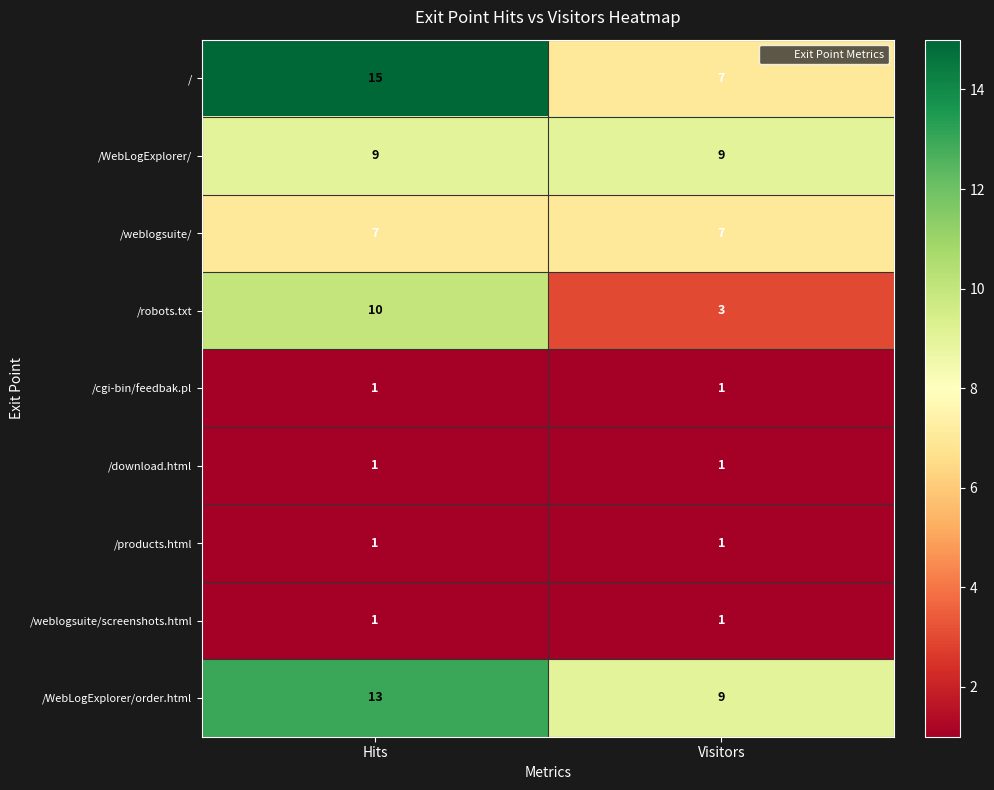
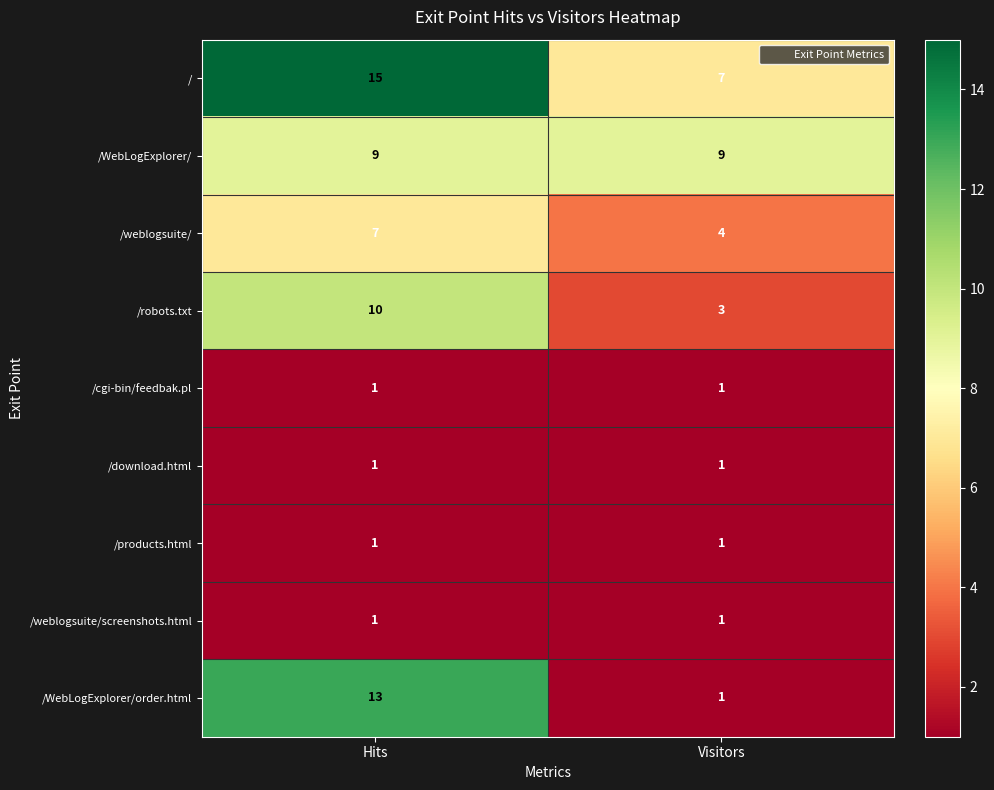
/weblogsuite/, Visitors: 7 -> 4
/WebLogExplorer/order.html, Visitors: 9 -> 1
